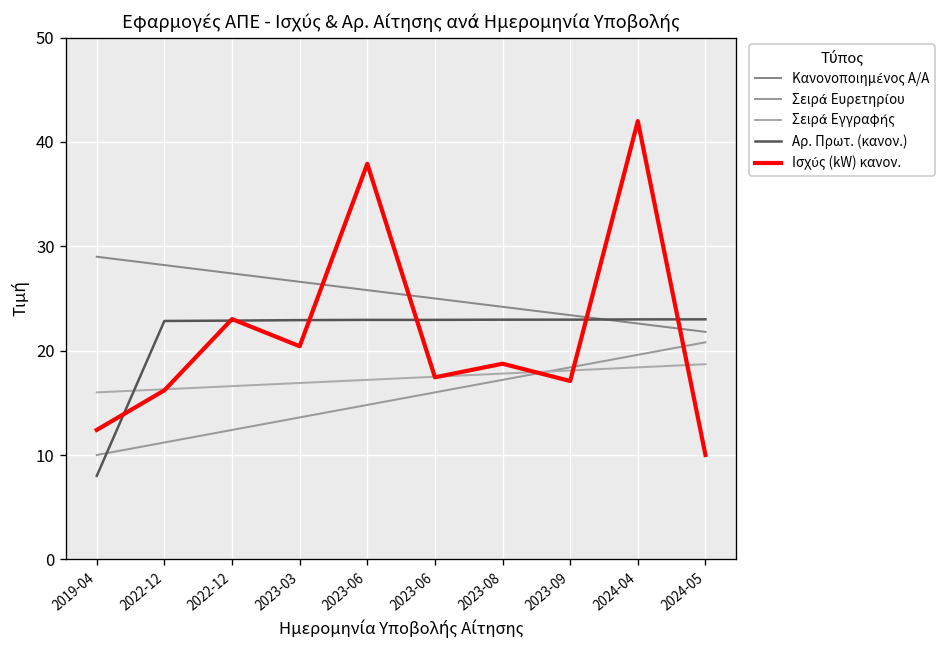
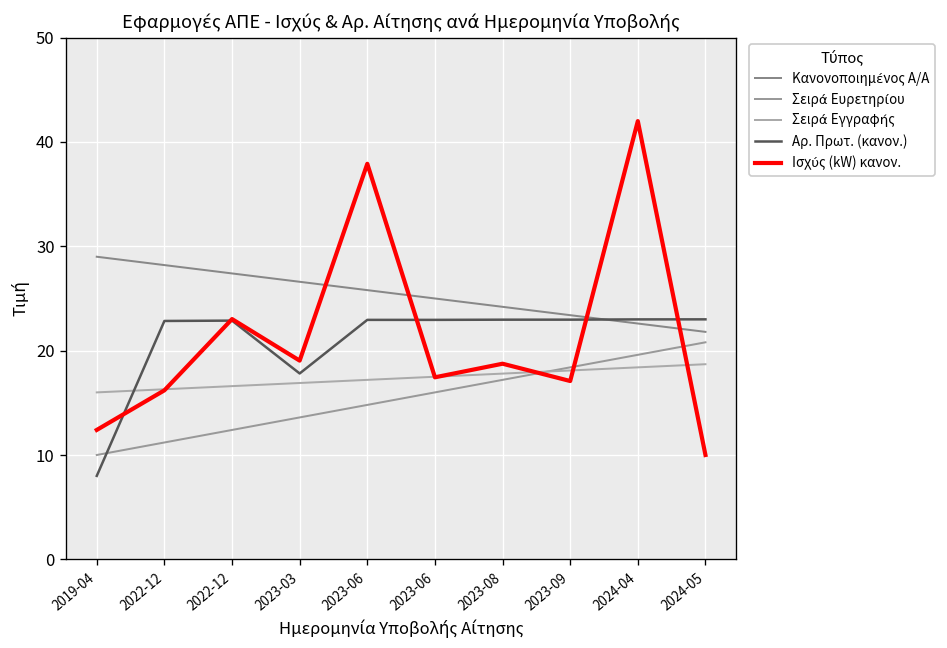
Αρ. Πρωτ. (κανον.), 2023-03: 23 -> 18
Ισχύς (kW) κανον., 2023-03: 20 -> 19
